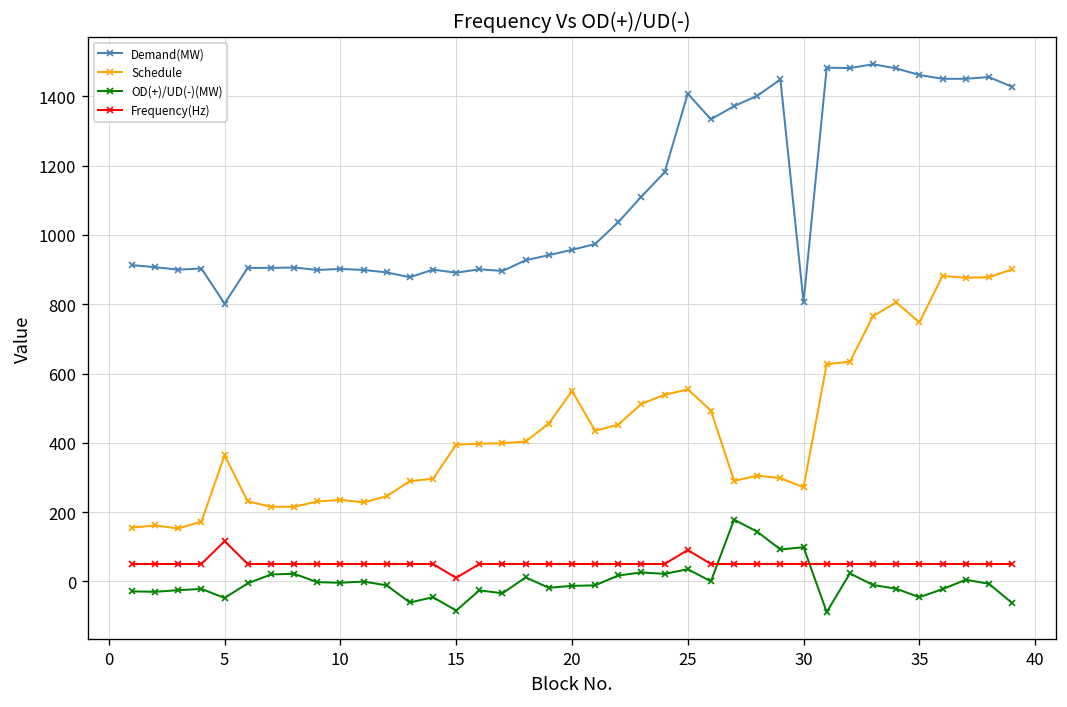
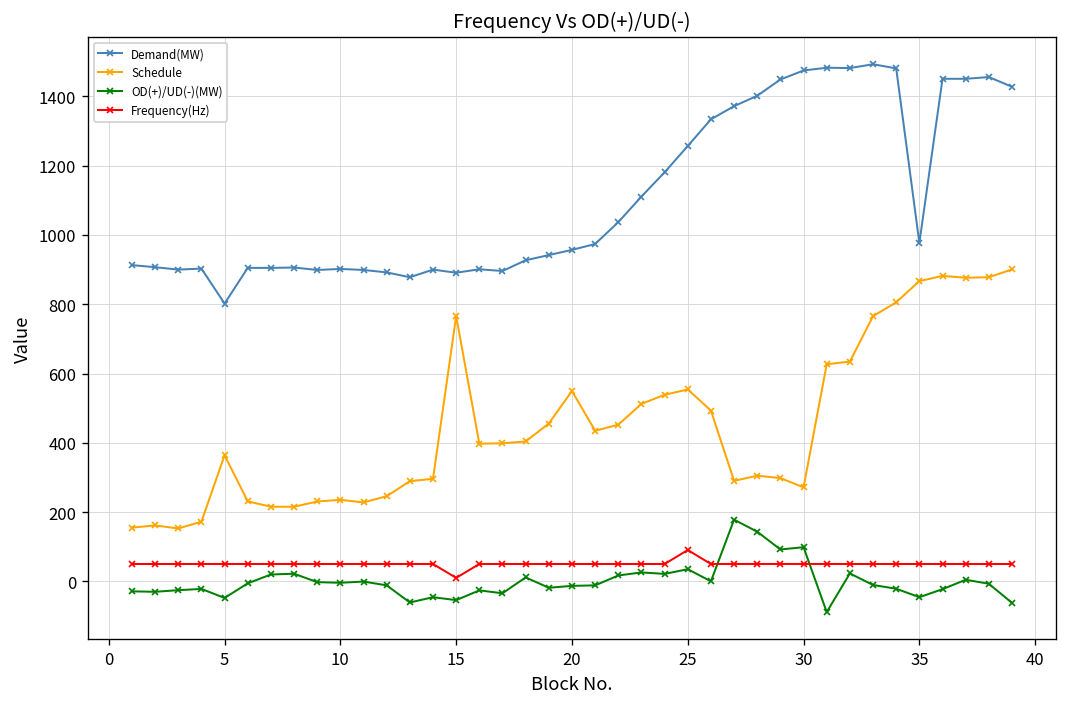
Frequency(Hz), 5: 120 -> 50
Schedule, 15: 390 -> 770
OD(+)/UD(-)(MW), 15: -80 -> -50
Demand(MW), 25: 1410 -> 1260
Demand(MW), 30: 810 -> 1480
Demand(MW), 35: 1460 -> 980
Schedule, 35: 750 -> 870
